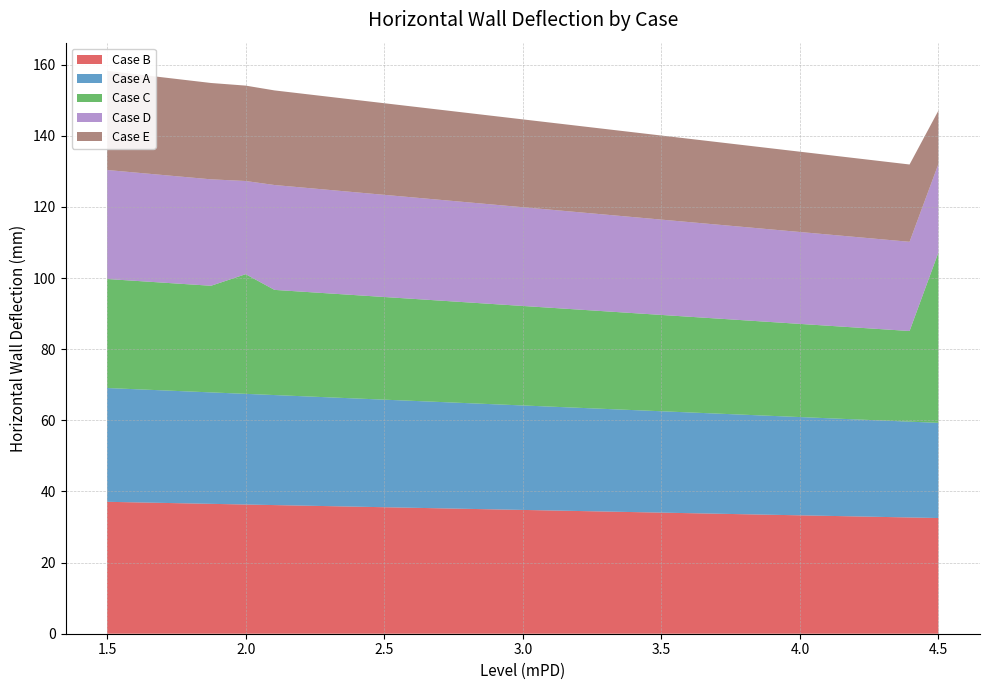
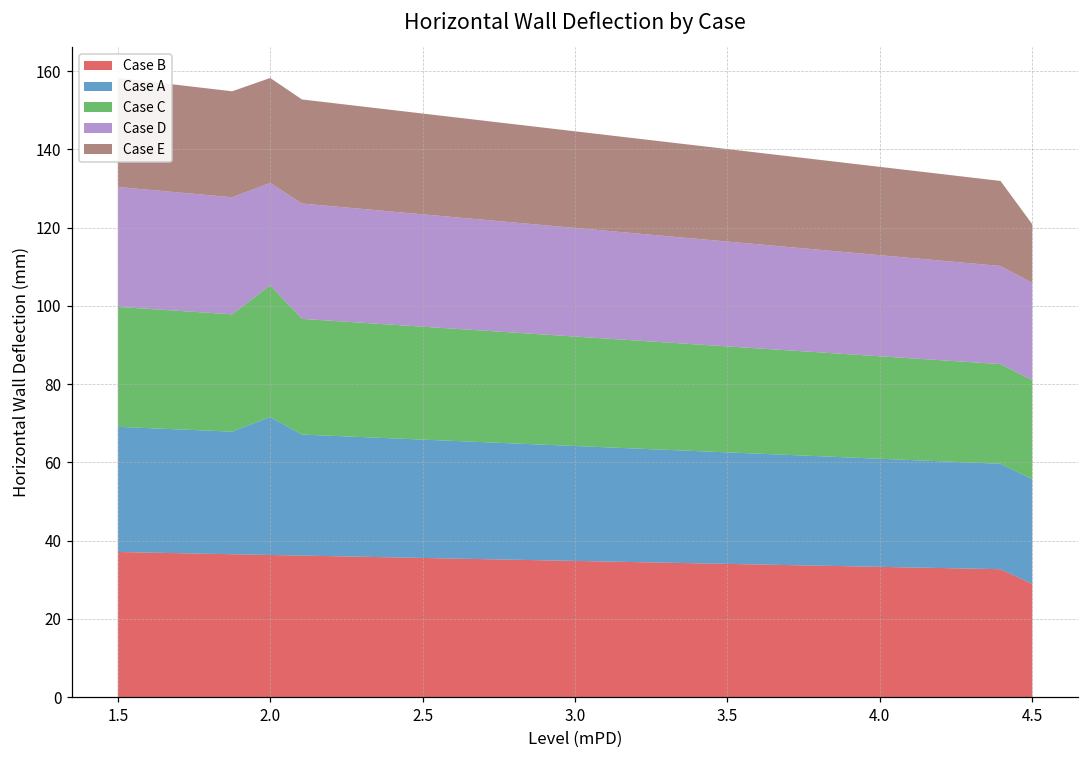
Case A, 2.0: 31 -> 35
Case B, 4.5: 33 -> 29
Case C, 4.5: 48 -> 25
